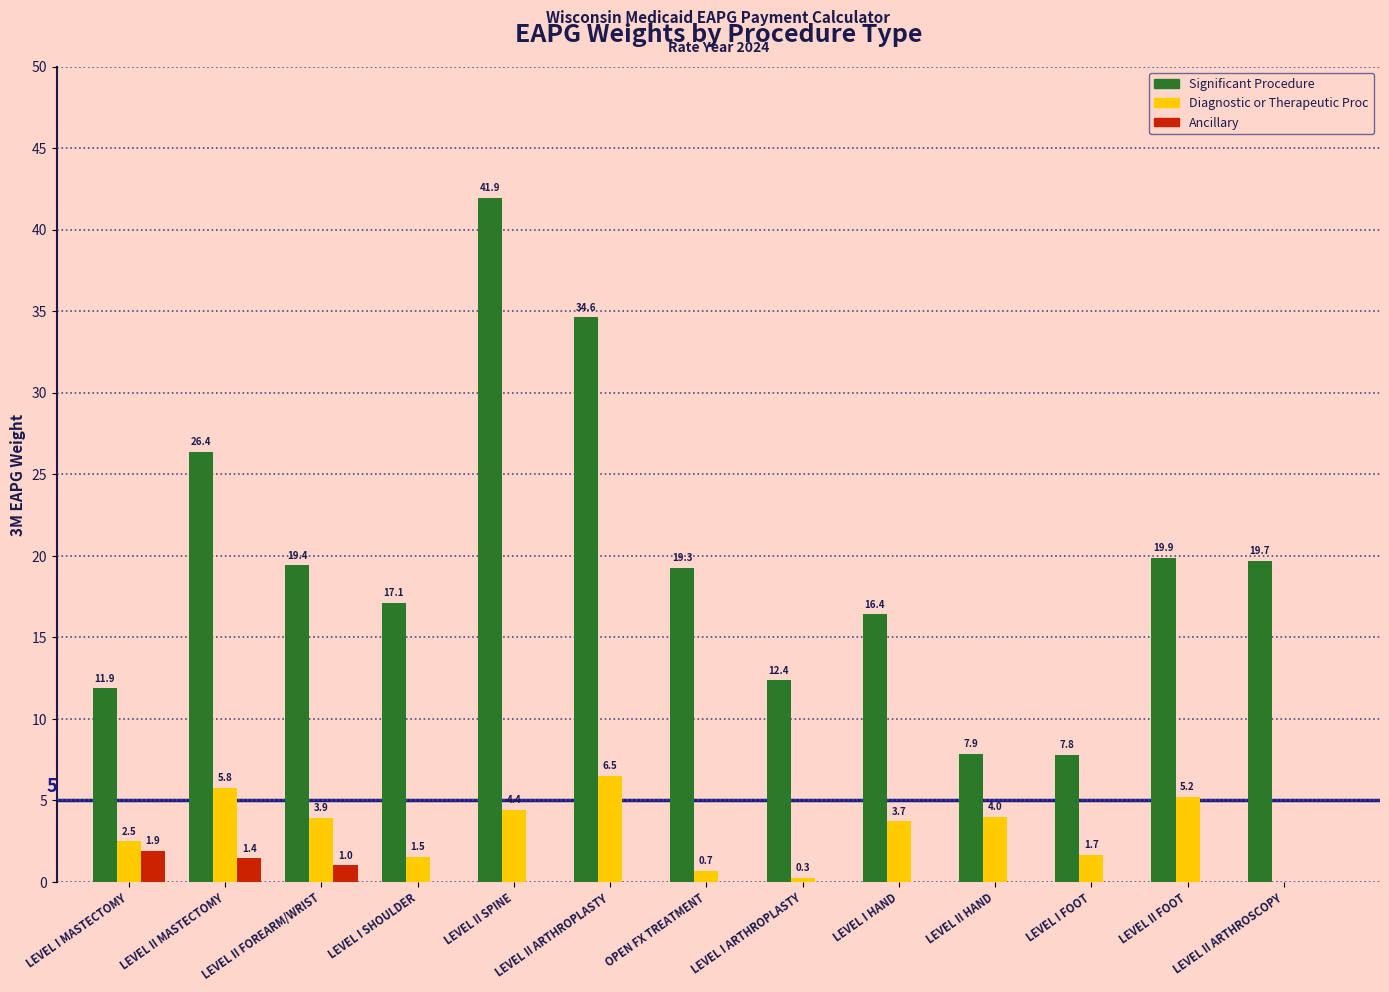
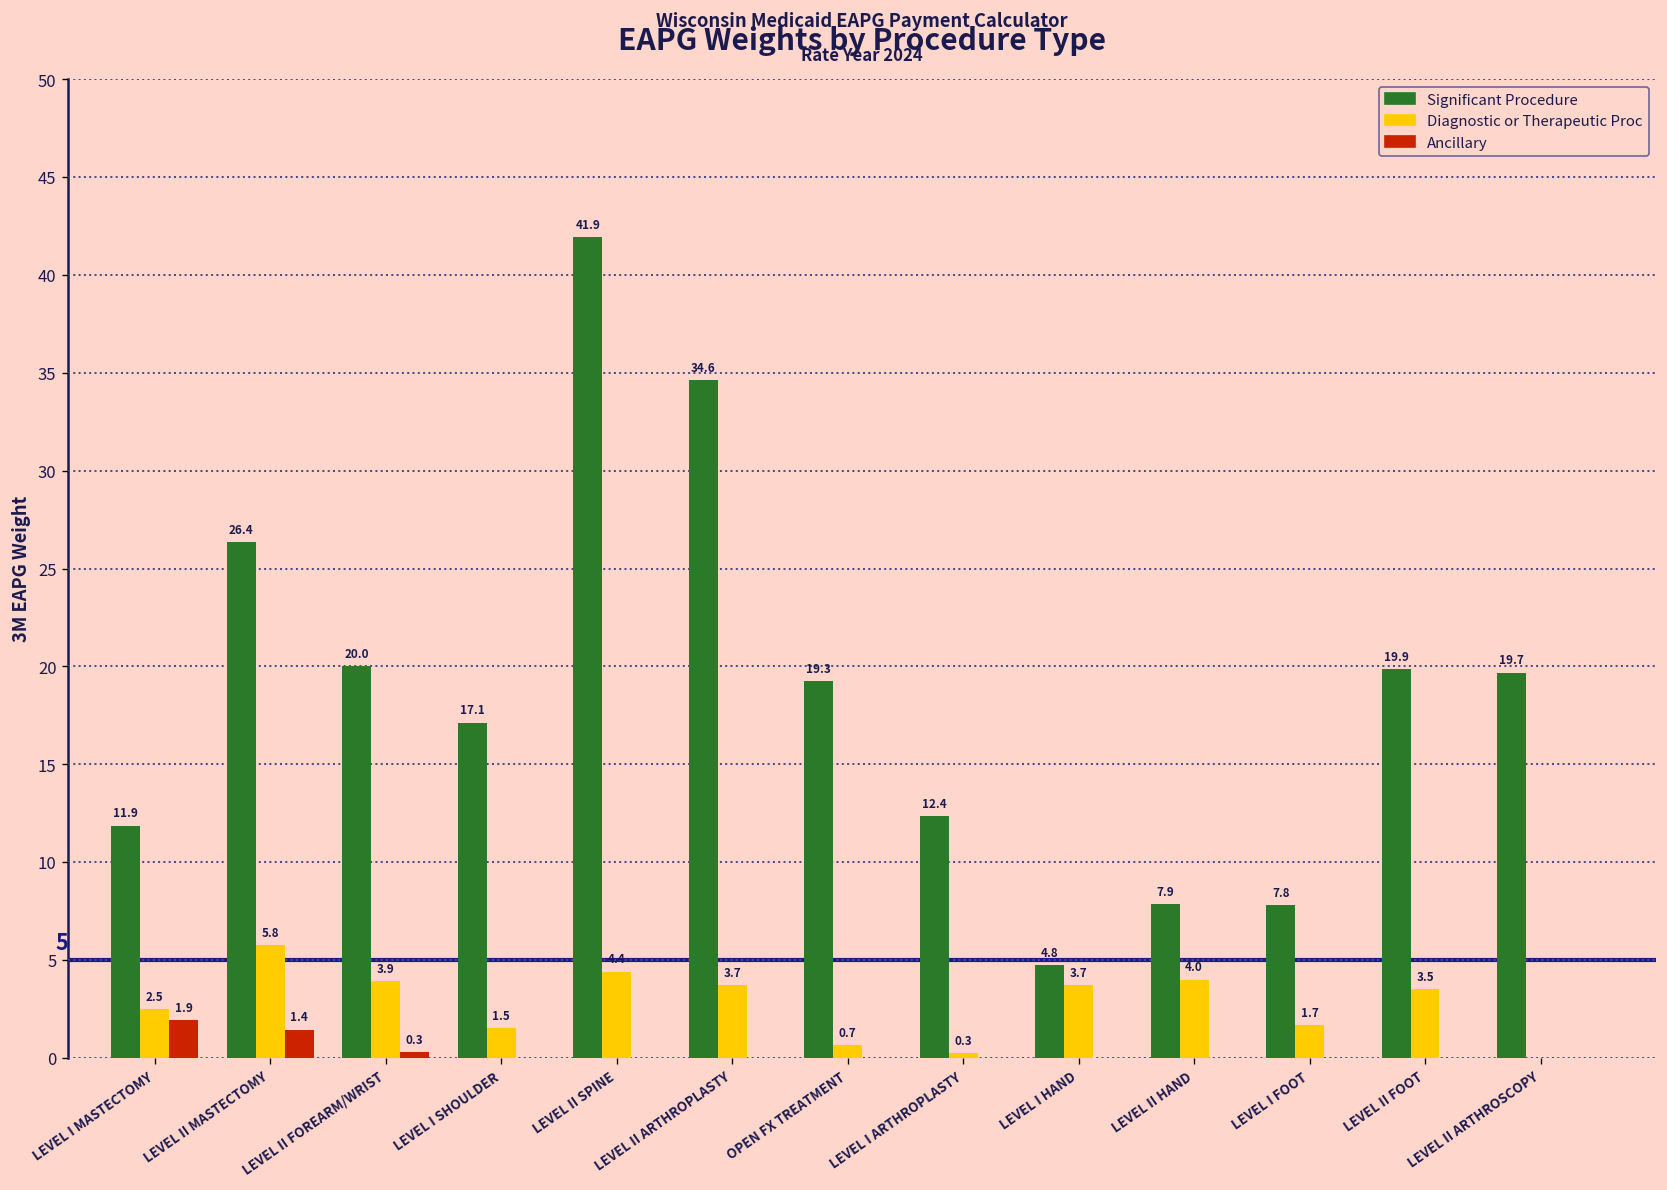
Significant Procedure, LEVEL II FOREARM/WRIST: 19.4 -> 20.0
Ancillary, LEVEL II FOREARM/WRIST: 1.0 -> 0.3
Diagnostic or Therapeutic Proc, LEVEL II ARTHROPLASTY: 6.5 -> 3.7
Significant Procedure, LEVEL I HAND: 16.4 -> 4.8
Diagnostic or Therapeutic Proc, LEVEL II FOOT: 5.2 -> 3.5
